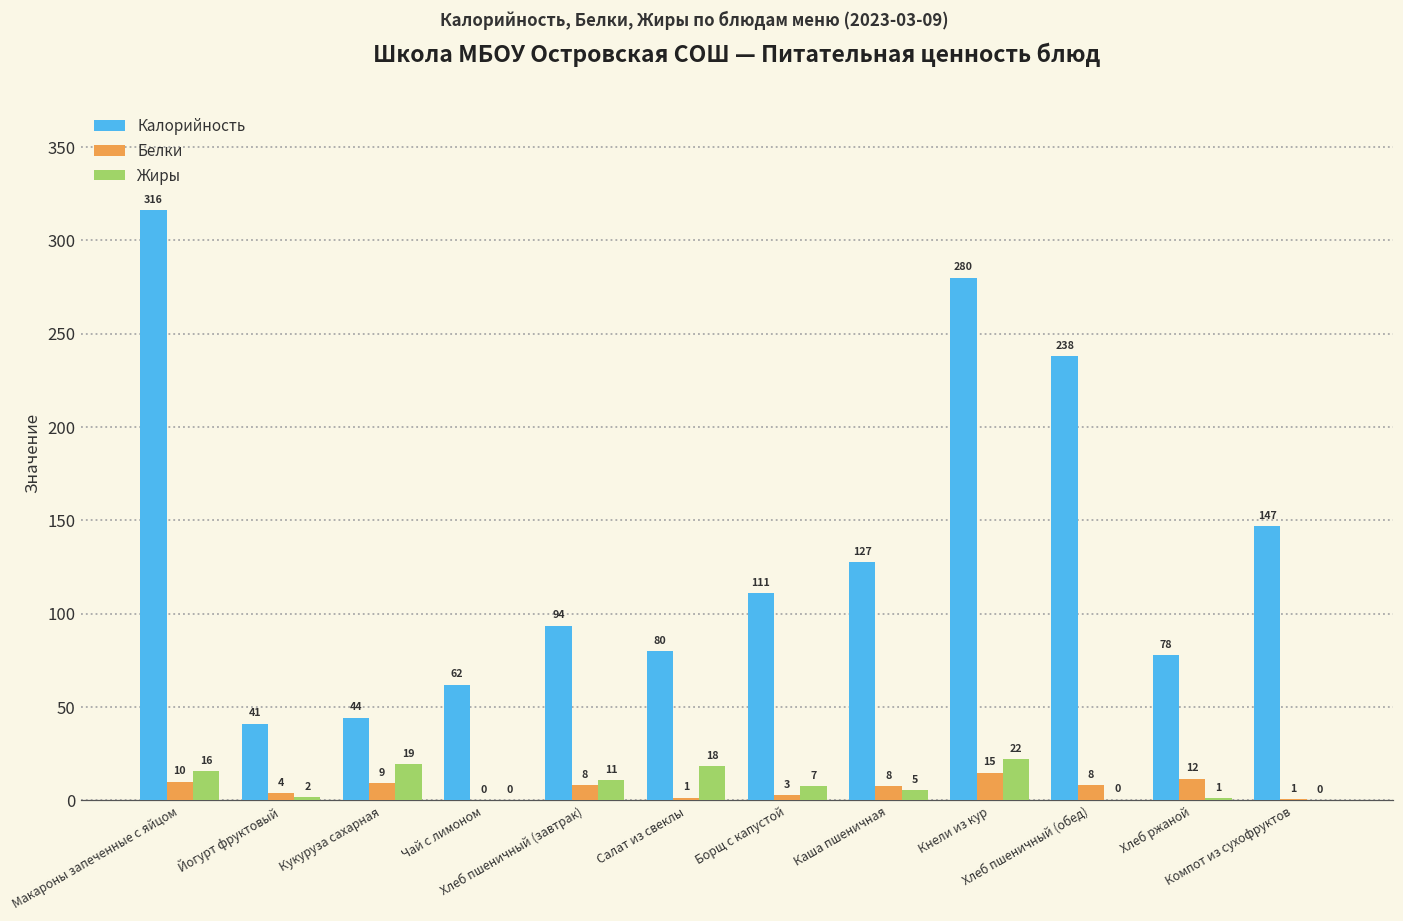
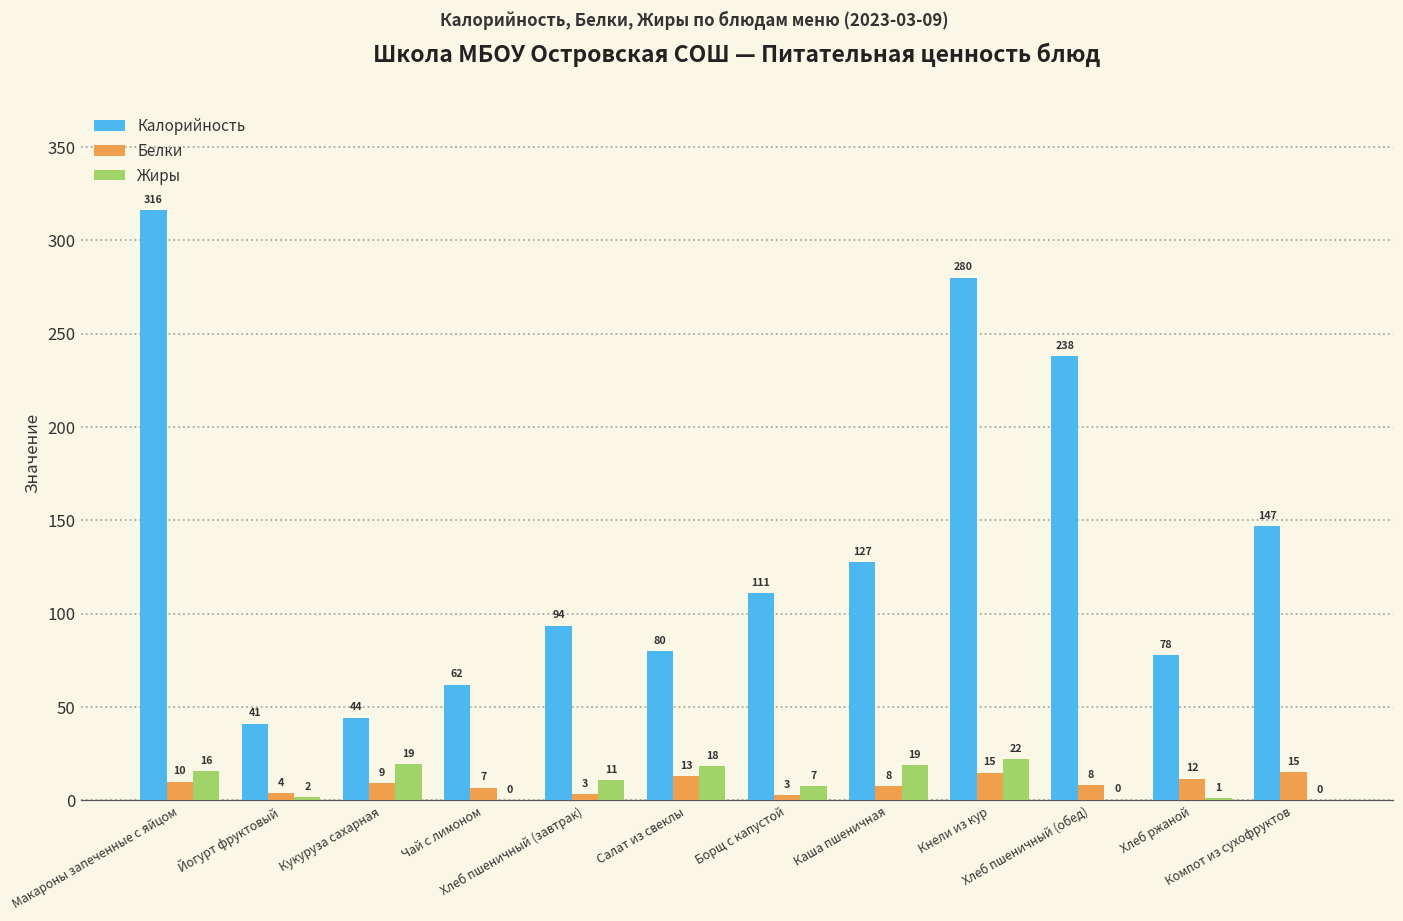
Белки, Чай с лимоном: 0 -> 7
Белки, Хлеб пшеничный (завтрак): 8 -> 3
Белки, Салат из свеклы: 1 -> 13
Жиры, Каша пшеничная: 5 -> 19
Белки, Компот из сухофруктов: 1 -> 15
